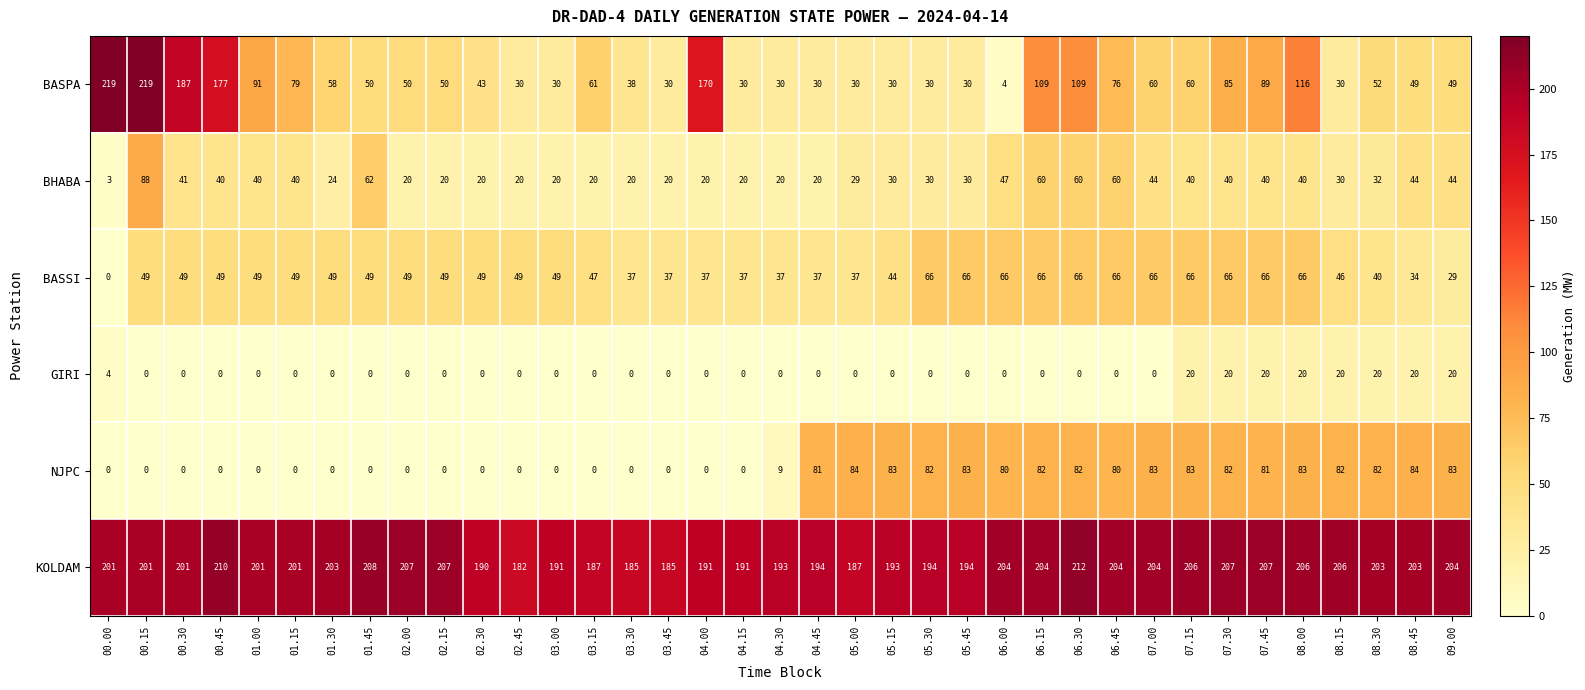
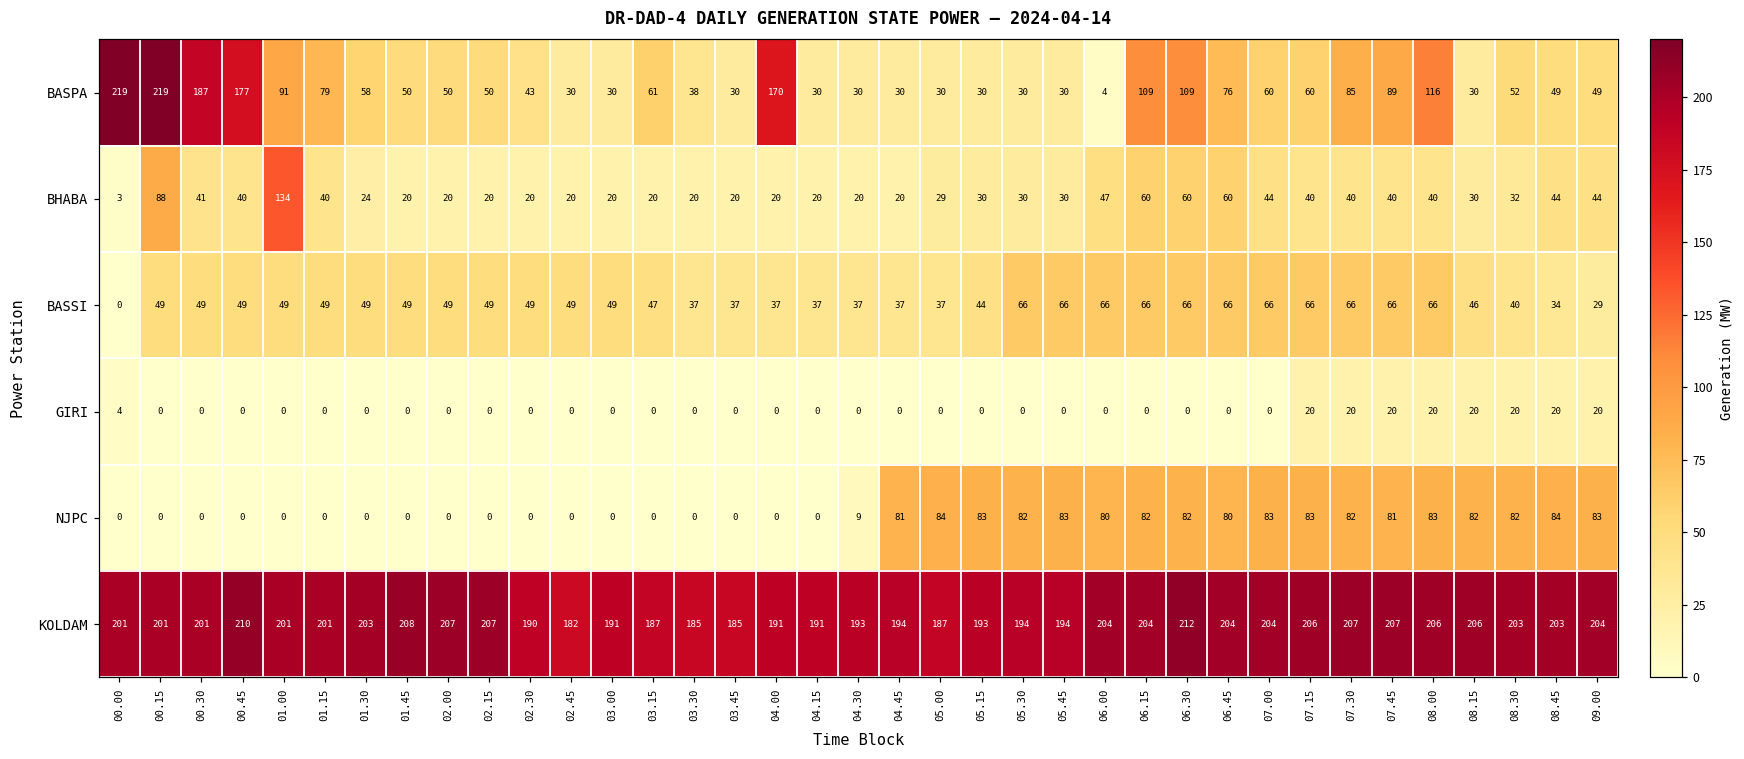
BHABA, 01.00: 40 -> 134
BHABA, 01.45: 62 -> 20
